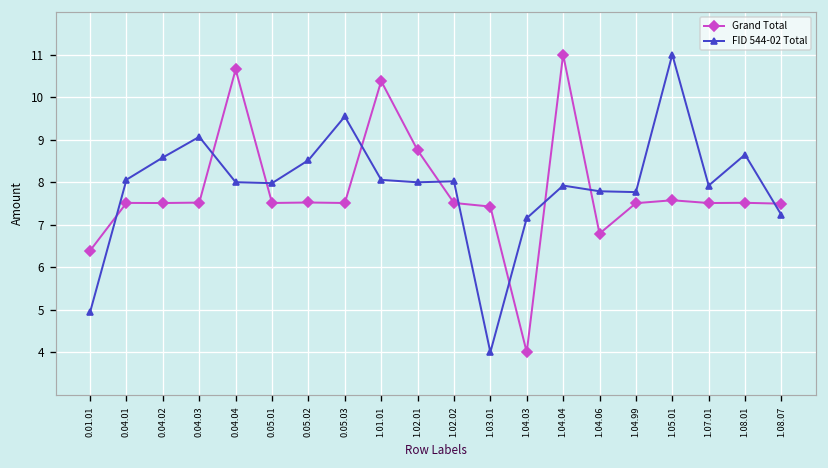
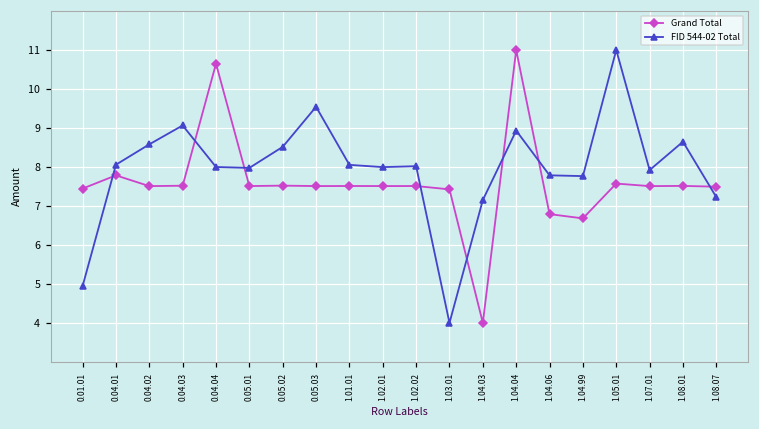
Grand Total, 0.01.01: 6.4 -> 7.4
Grand Total, 0.04.01: 7.5 -> 7.8
Grand Total, 1.01.01: 10.4 -> 7.5
Grand Total, 1.02.01: 8.7 -> 7.5
FID 544-02 Total, 1.04.04: 7.9 -> 8.9
Grand Total, 1.04.99: 7.5 -> 6.7
